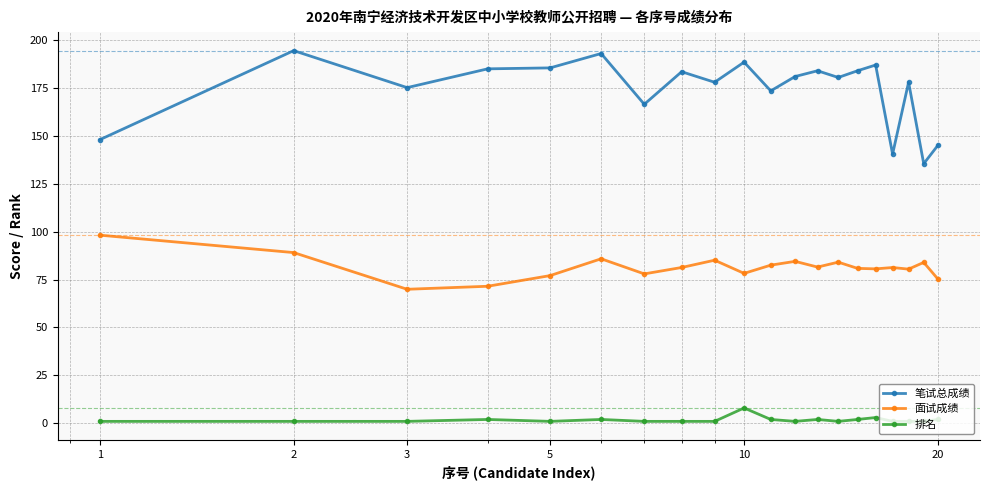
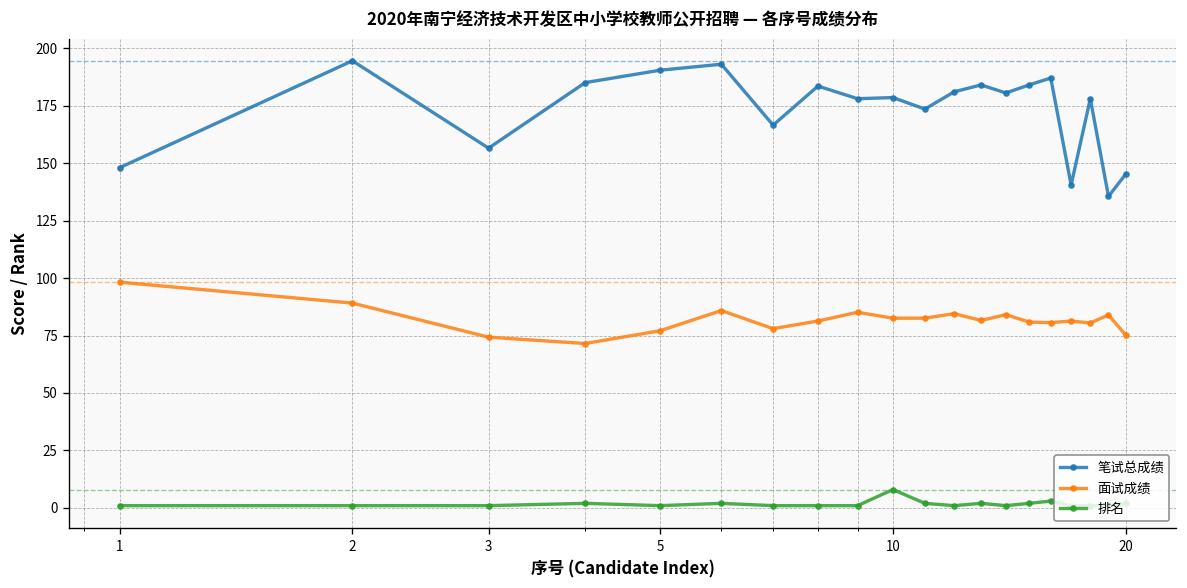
笔试总成绩, 3: 175 -> 157
面试成绩, 3: 70 -> 74
笔试总成绩, 5: 186 -> 190
笔试总成绩, 10: 189 -> 179
面试成绩, 10: 78 -> 83
